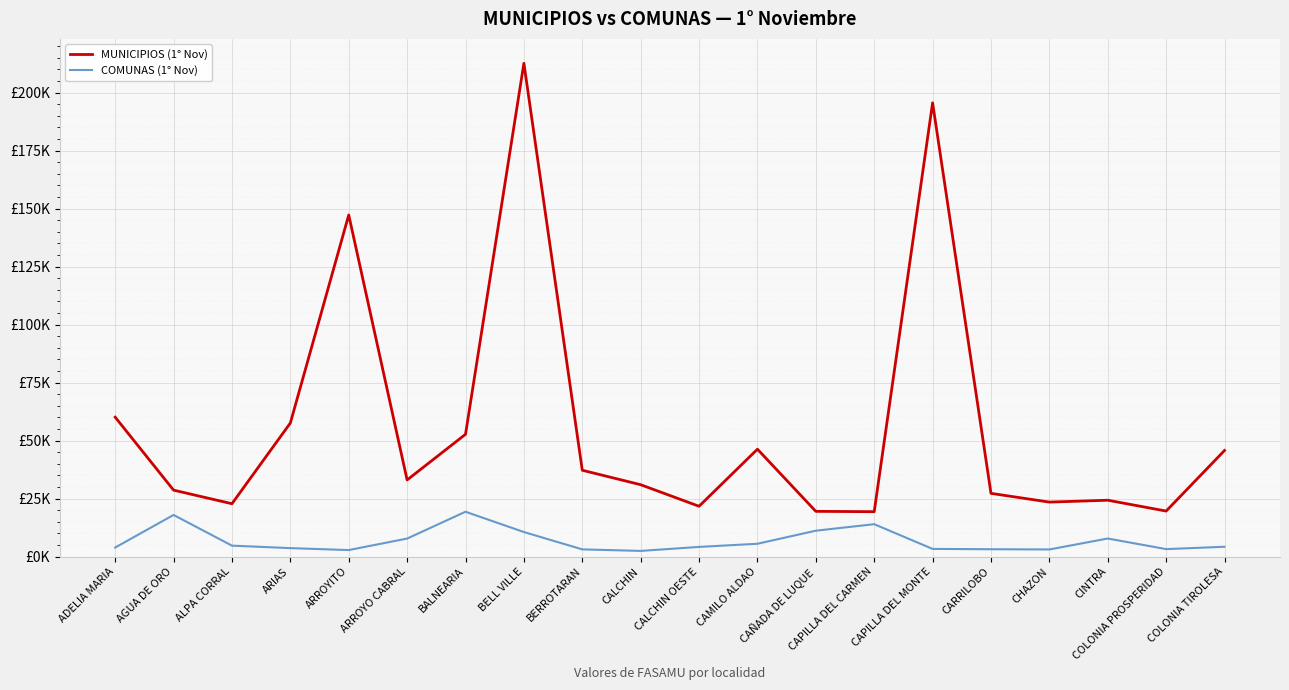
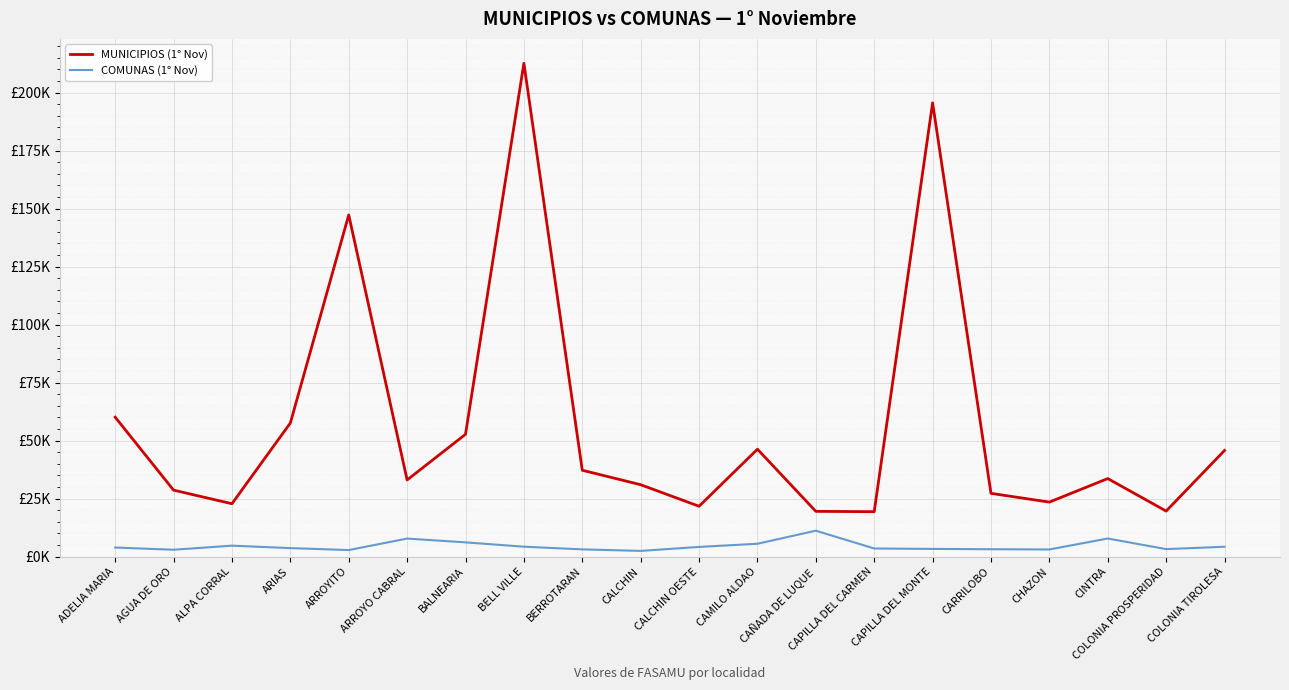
COMUNAS (1° Nov), AGUA DE ORO: £18000 -> £3000
COMUNAS (1° Nov), BALNEARIA: £19000 -> £6000
COMUNAS (1° Nov), BELL VILLE: £11000 -> £4000
COMUNAS (1° Nov), CAPILLA DEL CARMEN: £14000 -> £4000
MUNICIPIOS (1° Nov), CINTRA: £24000 -> £34000
